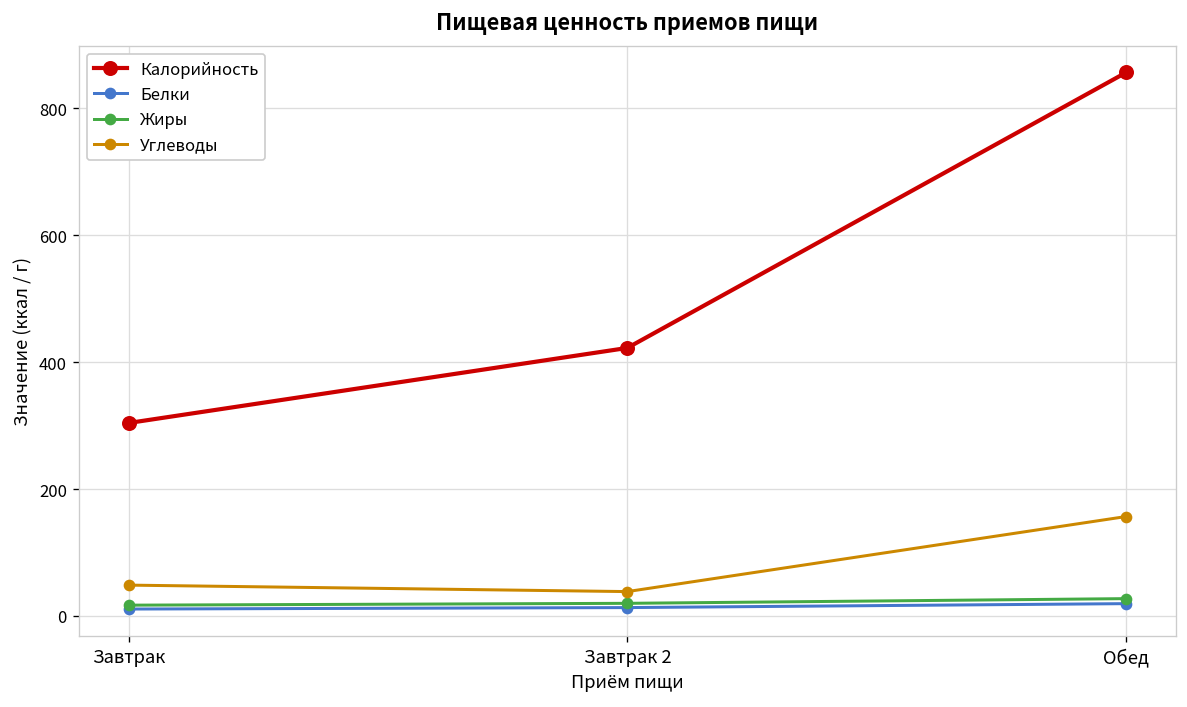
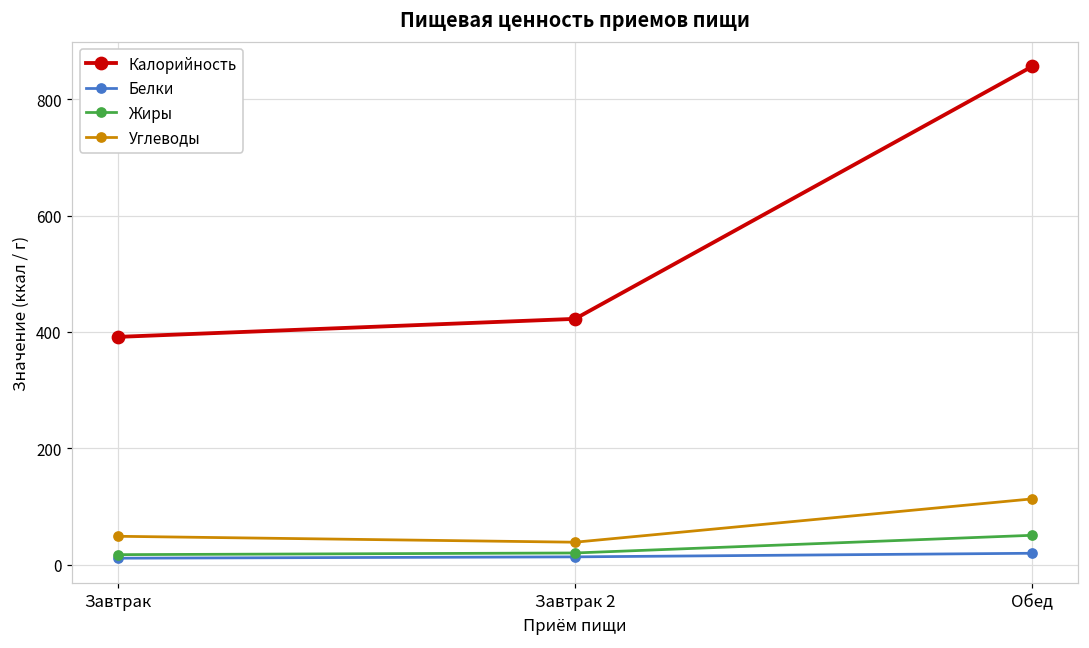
Калорийность, Завтрак: 300 -> 390
Жиры, Обед: 30 -> 50
Углеводы, Обед: 160 -> 110
